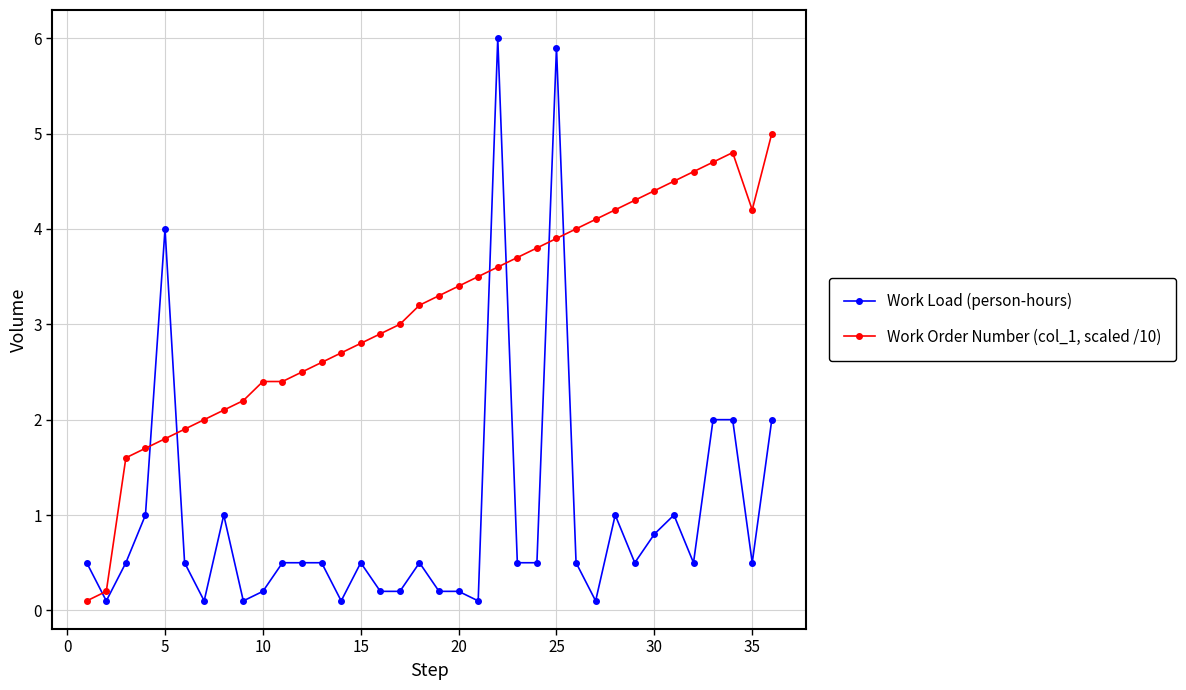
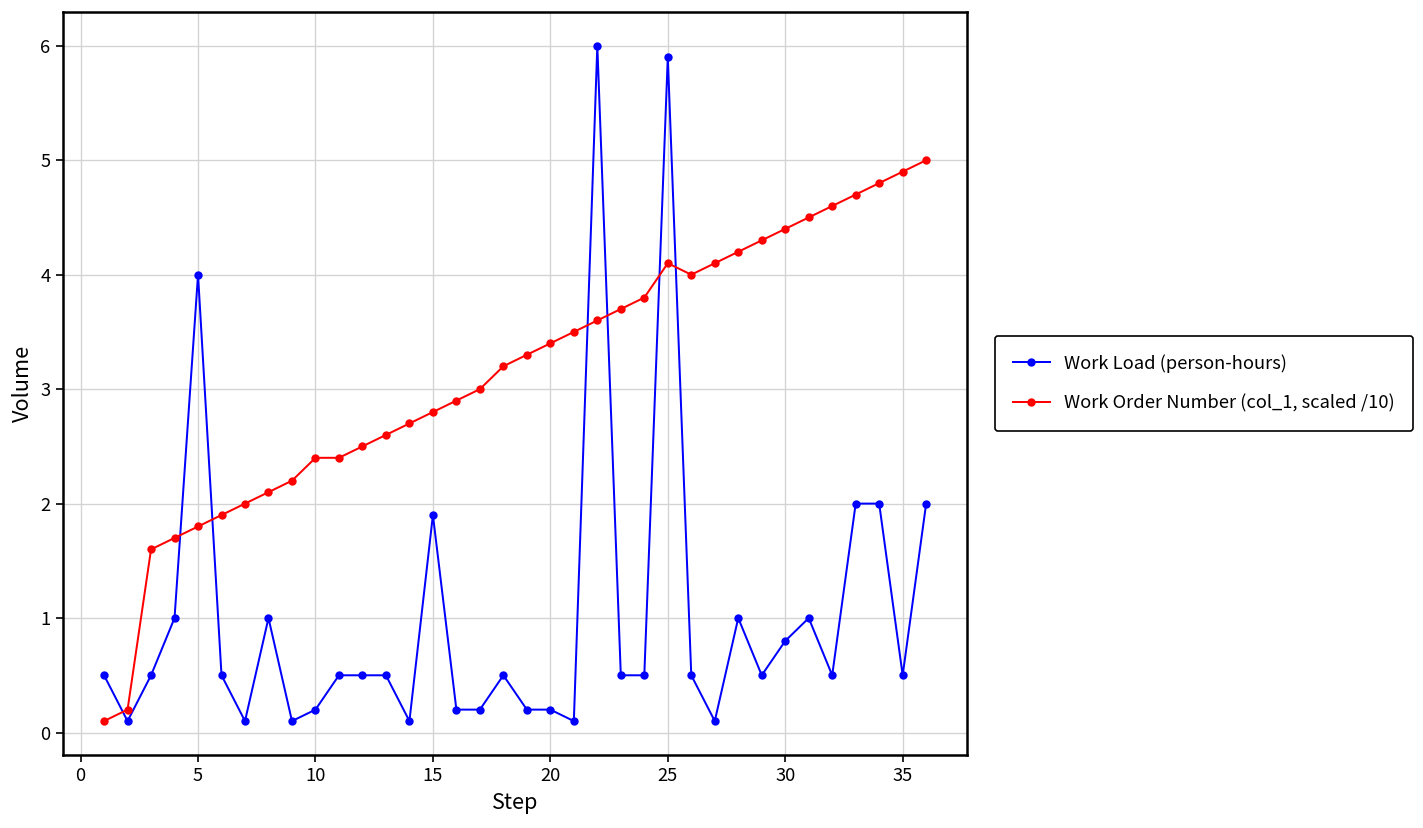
Work Load (person-hours), 15: 0.5 -> 1.9
Work Order Number (col_1, scaled /10), 25: 3.9 -> 4.1
Work Order Number (col_1, scaled /10), 35: 4.2 -> 4.9
